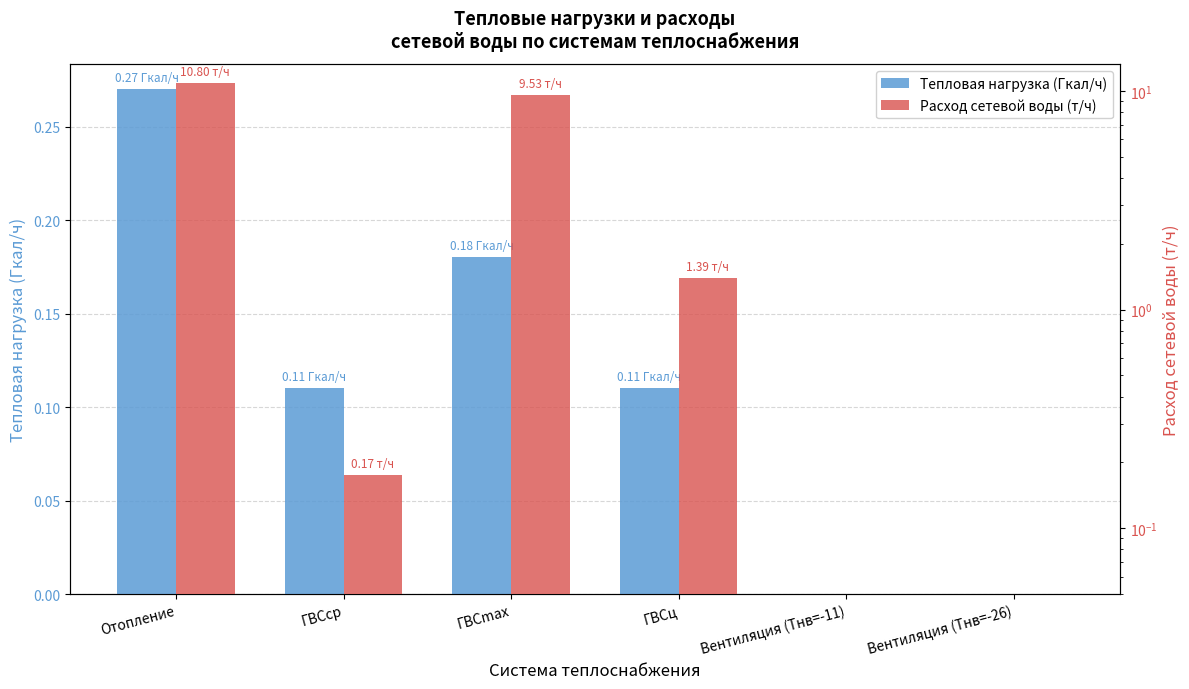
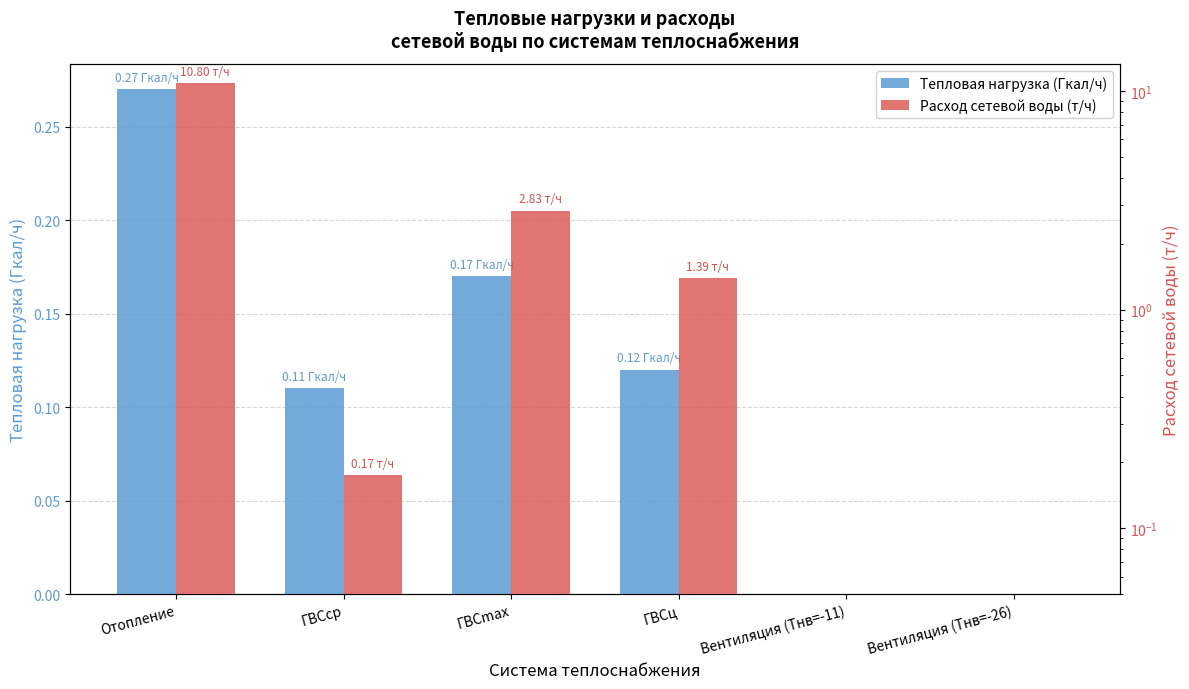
Тепловая нагрузка (Гкал/ч), ГВСmax: 0.18 -> 0.17
Тепловая нагрузка (Гкал/ч), ГВСц: 0.11 -> 0.12
Расход сетевой воды (т/ч), ГВСmax: 9.53 -> 2.83
